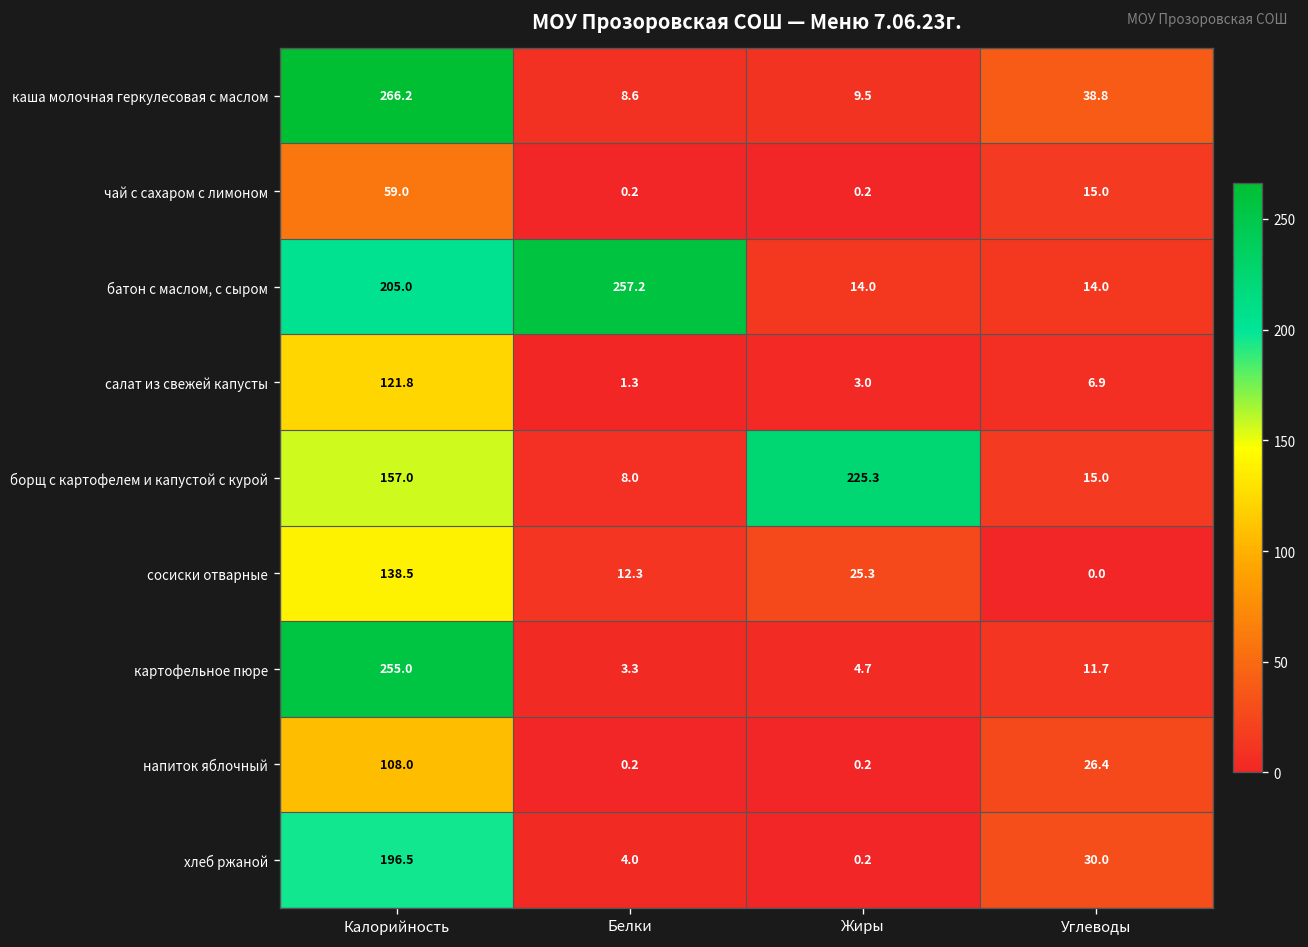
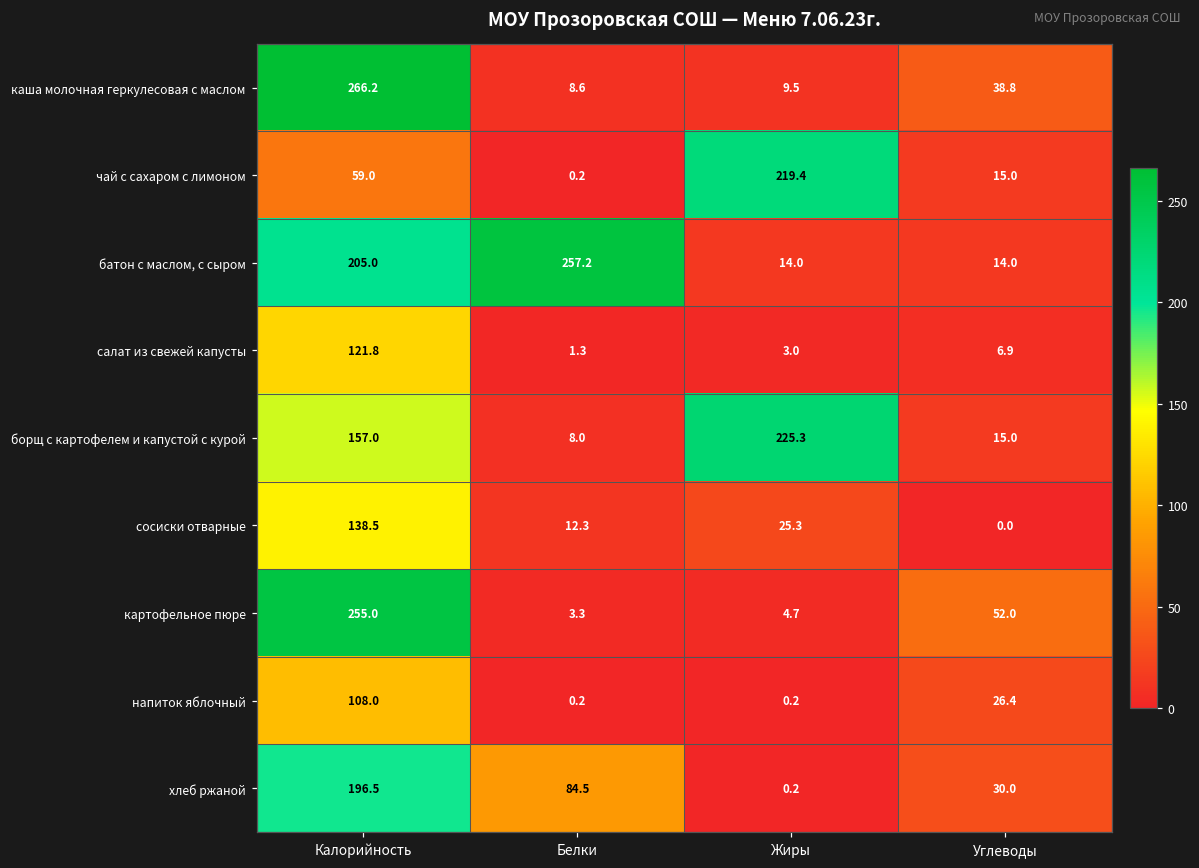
чай с сахаром с лимоном, Жиры: 0.2 -> 219.4
картофельное пюре, Углеводы: 11.7 -> 52.0
хлеб ржаной, Белки: 4.0 -> 84.5
